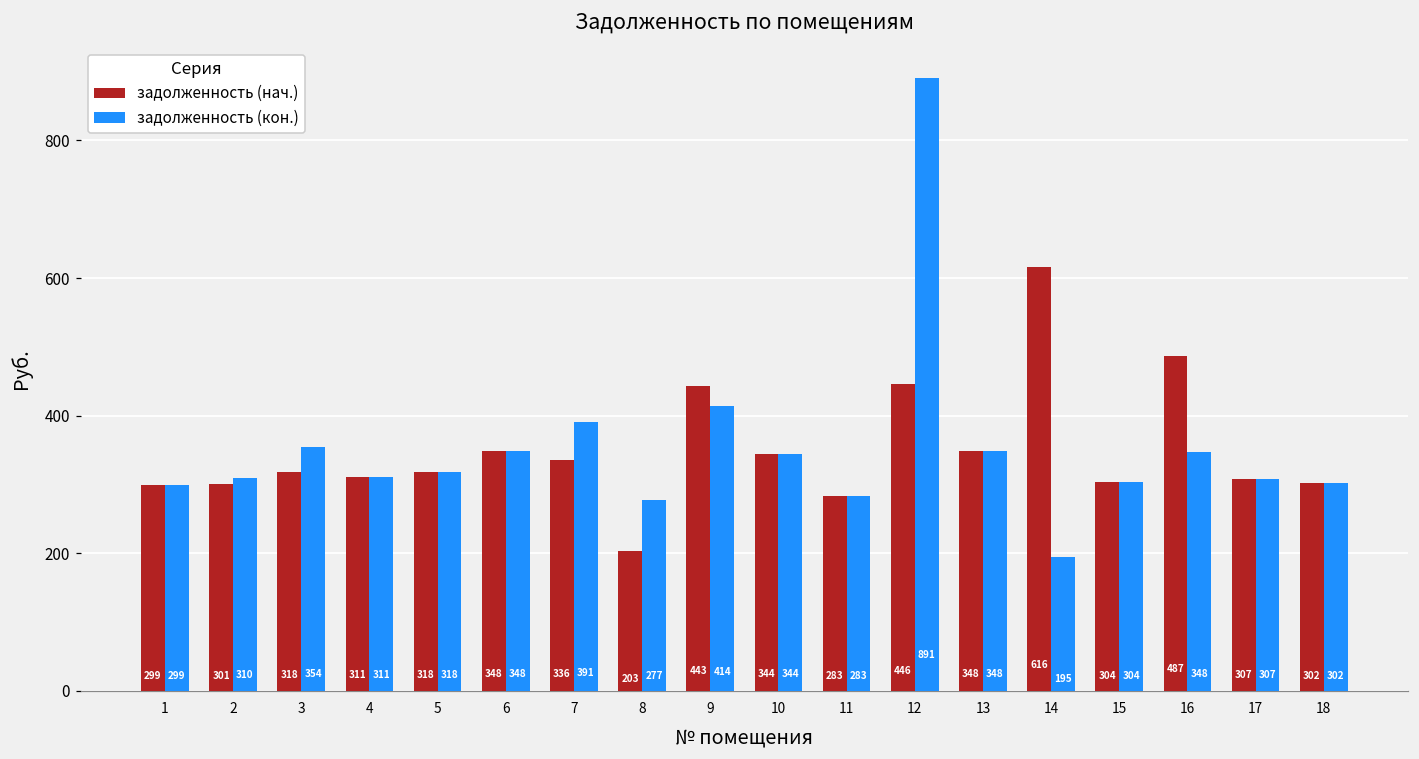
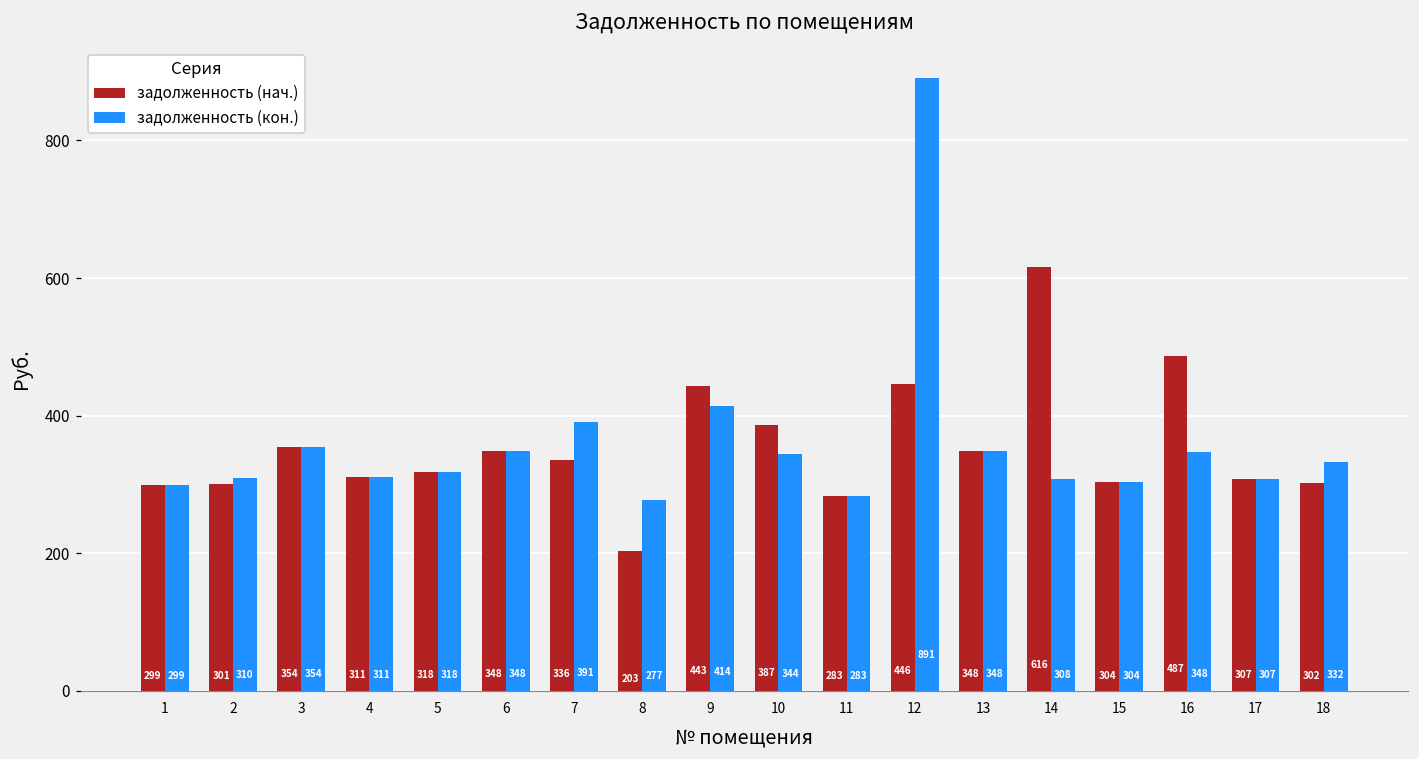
задолженность (нач.), 3: 318 -> 354
задолженность (нач.), 10: 344 -> 387
задолженность (кон.), 14: 195 -> 308
задолженность (кон.), 18: 302 -> 332
